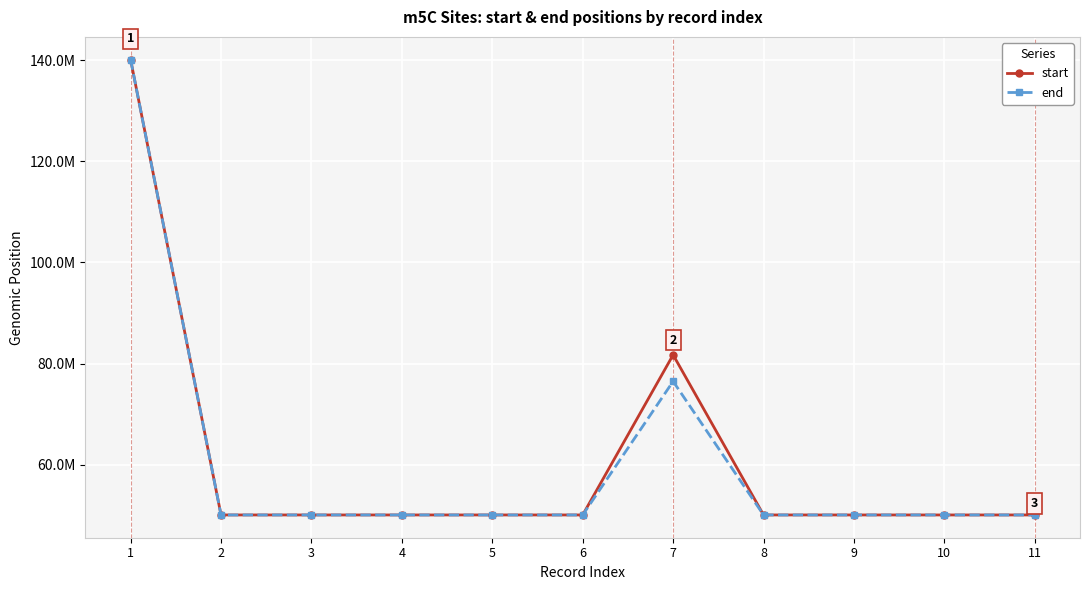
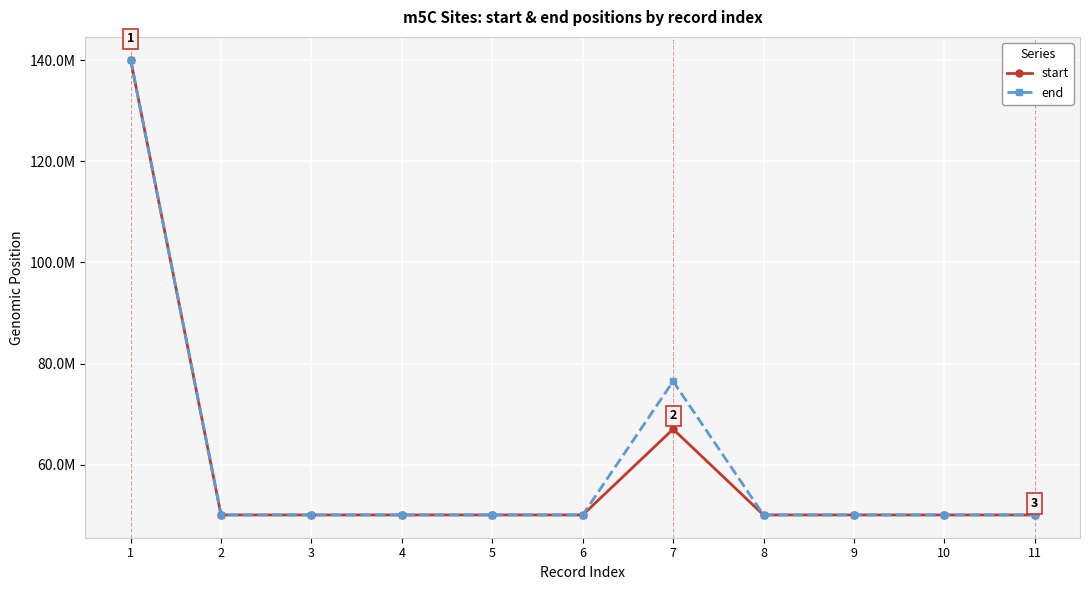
start, 7: 82000000 -> 67000000
